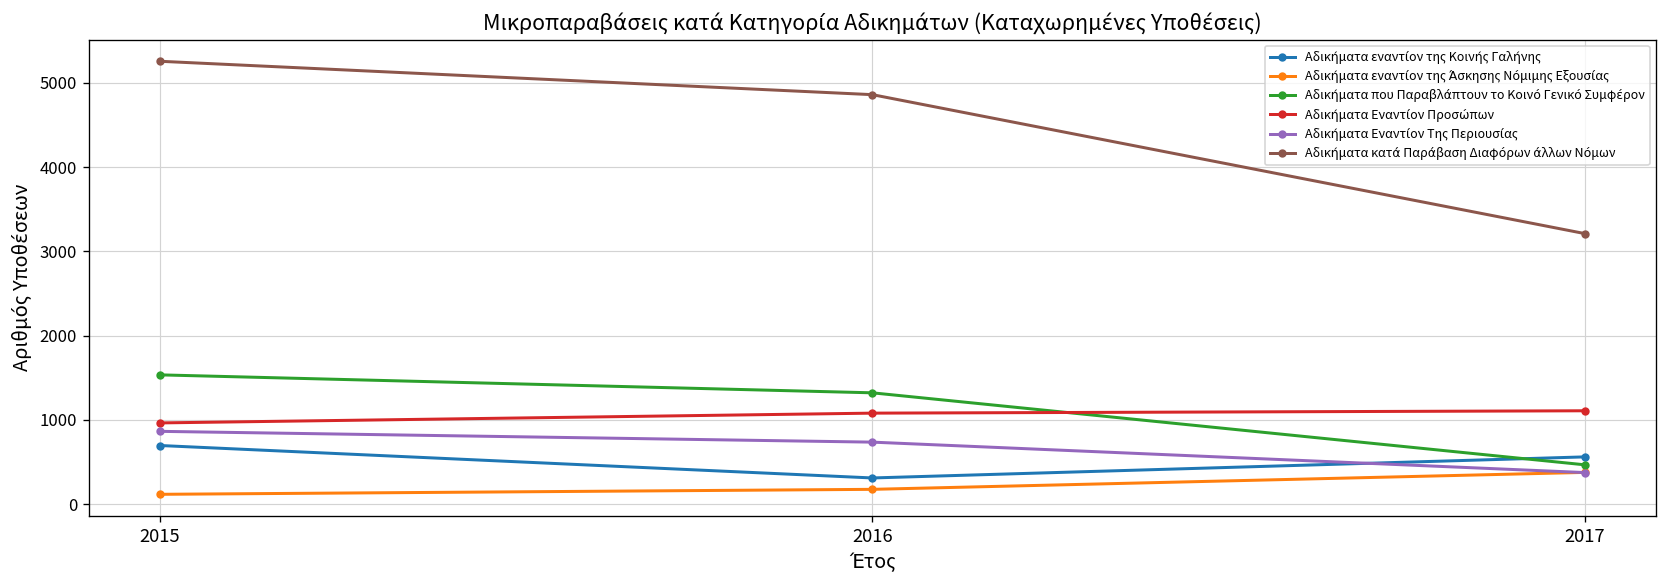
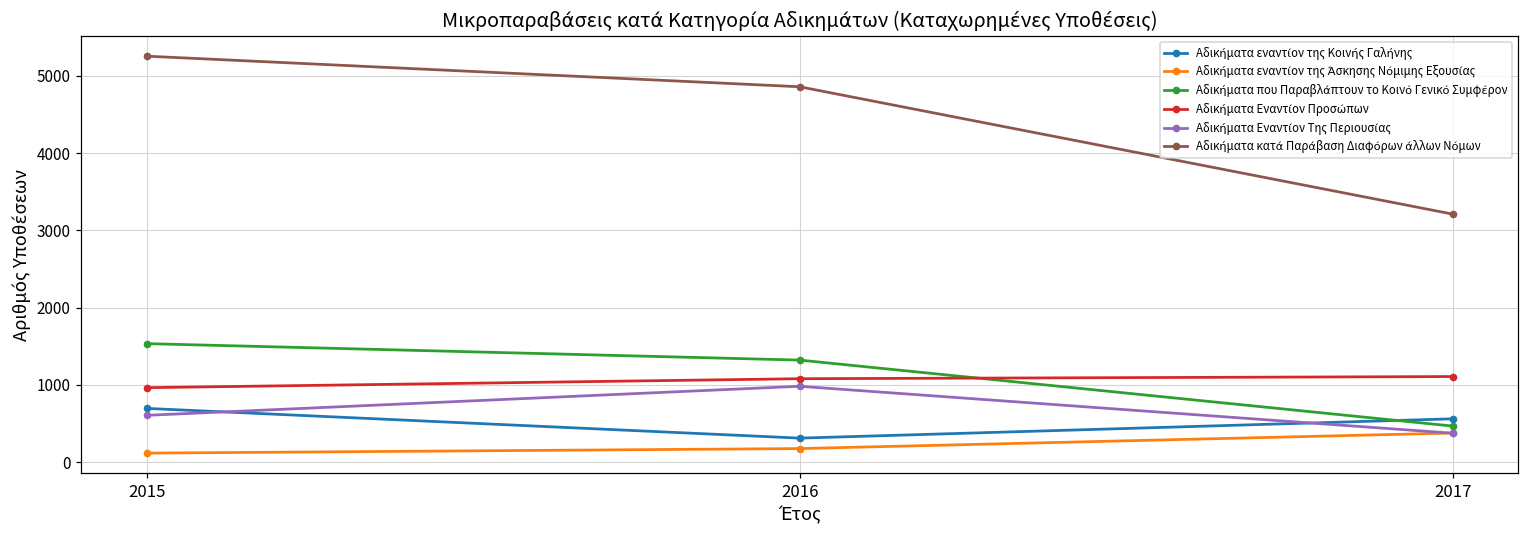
Αδικήματα Εναντίον Της Περιουσίας, 2015: 900 -> 600
Αδικήματα Εναντίον Της Περιουσίας, 2016: 700 -> 1000
